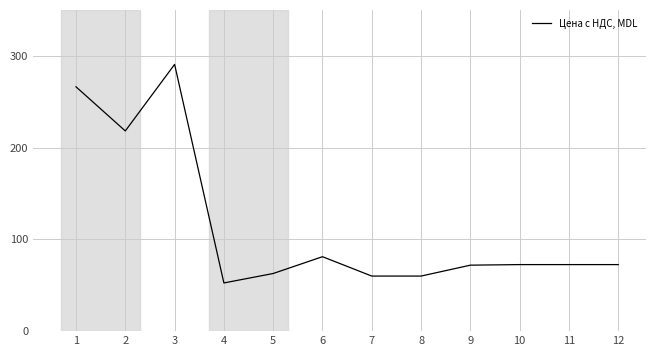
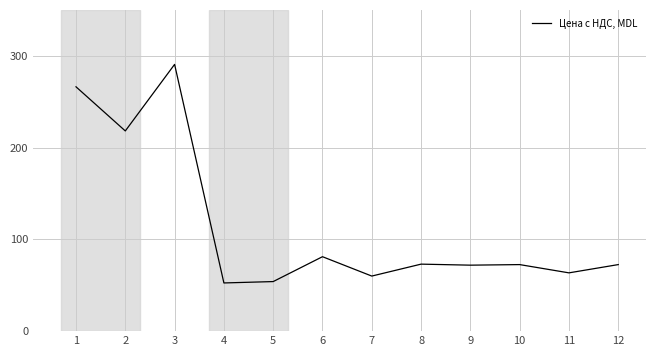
5: 60 -> 50
8: 60 -> 70
11: 70 -> 60
